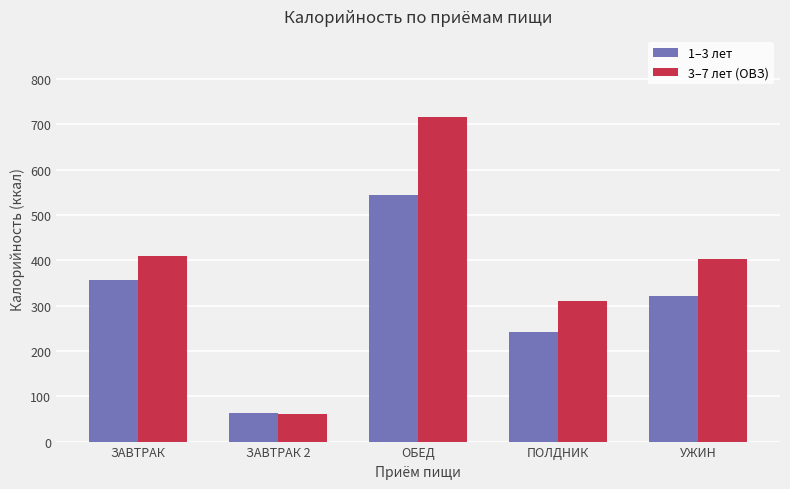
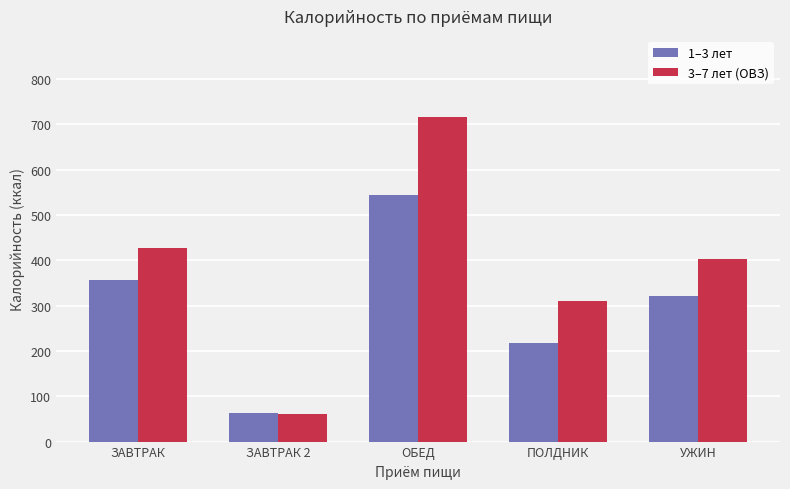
3–7 лет (ОВЗ), ЗАВТРАК: 410 -> 430
1–3 лет, ПОЛДНИК: 240 -> 220
